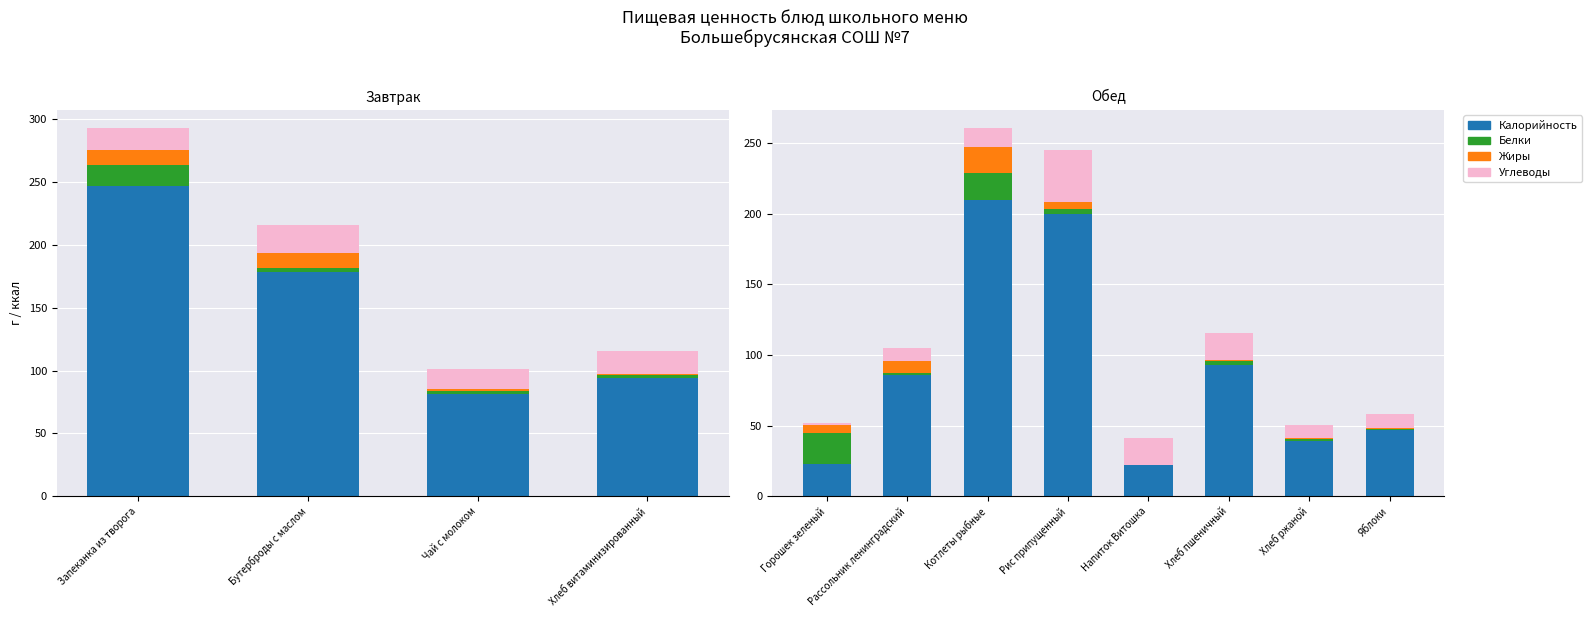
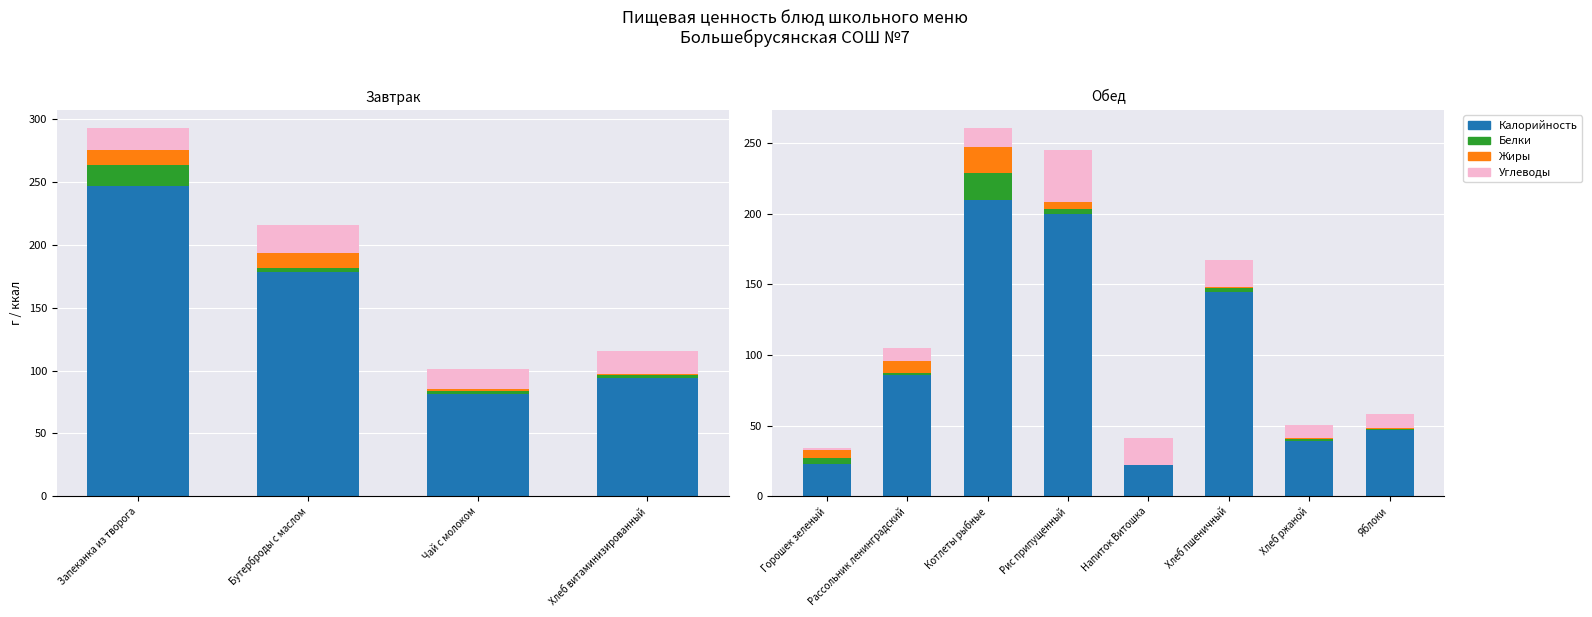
Обед, Белки, Горошек зеленый: 22 -> 4
Обед, Калорийность, Хлеб пшеничный: 93 -> 145
